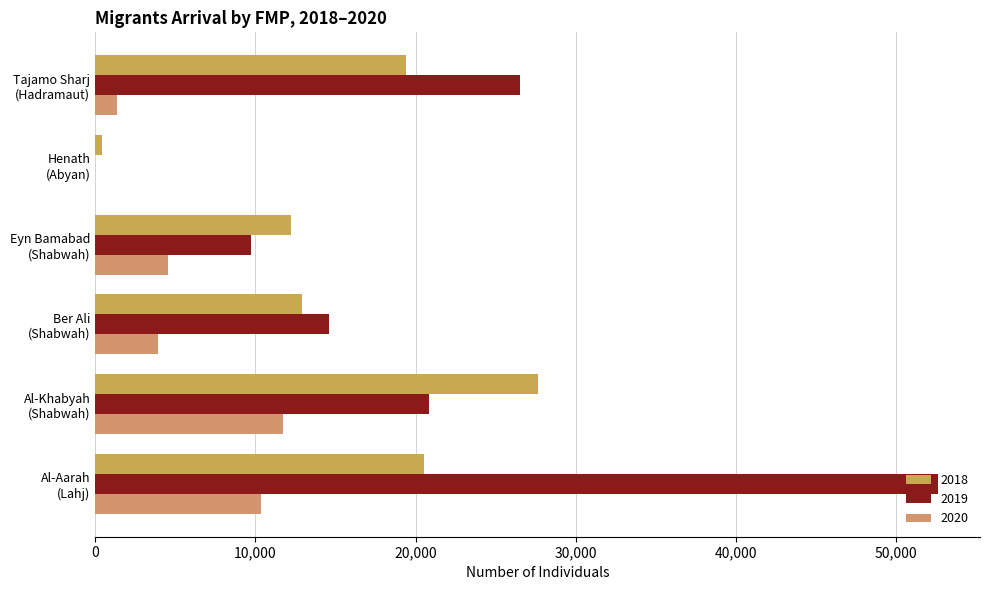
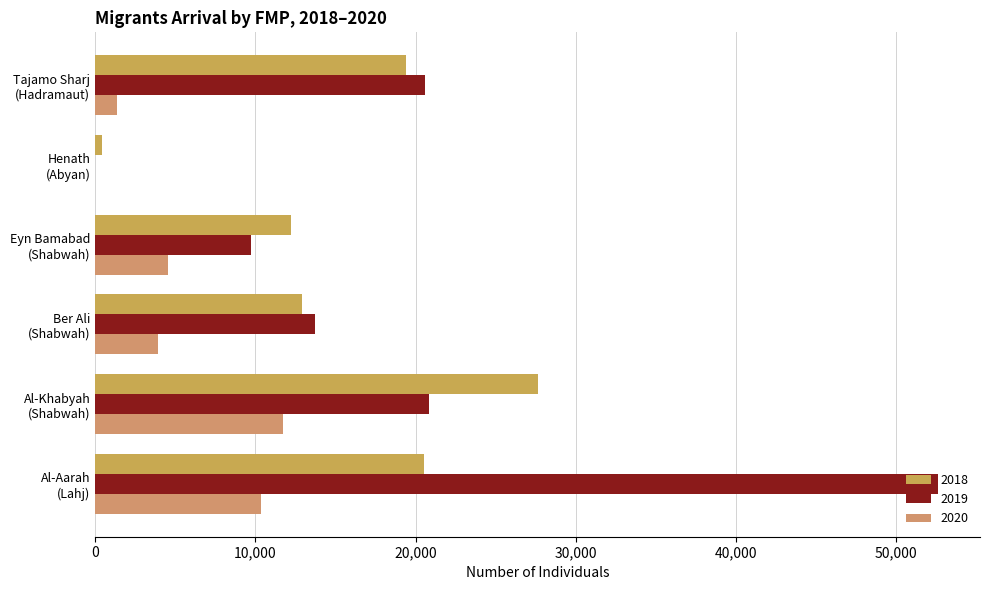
2019, Tajamo Sharj (Hadramaut): 26,500 -> 20,600
2019, Ber Ali (Shabwah): 14,600 -> 13,700
